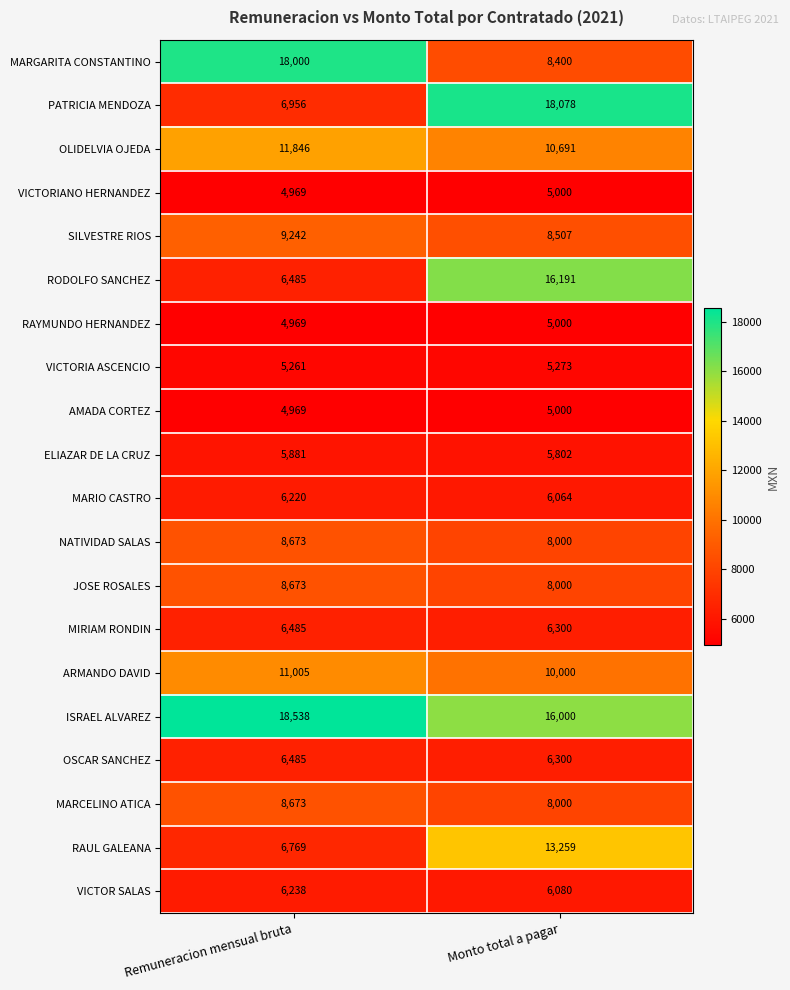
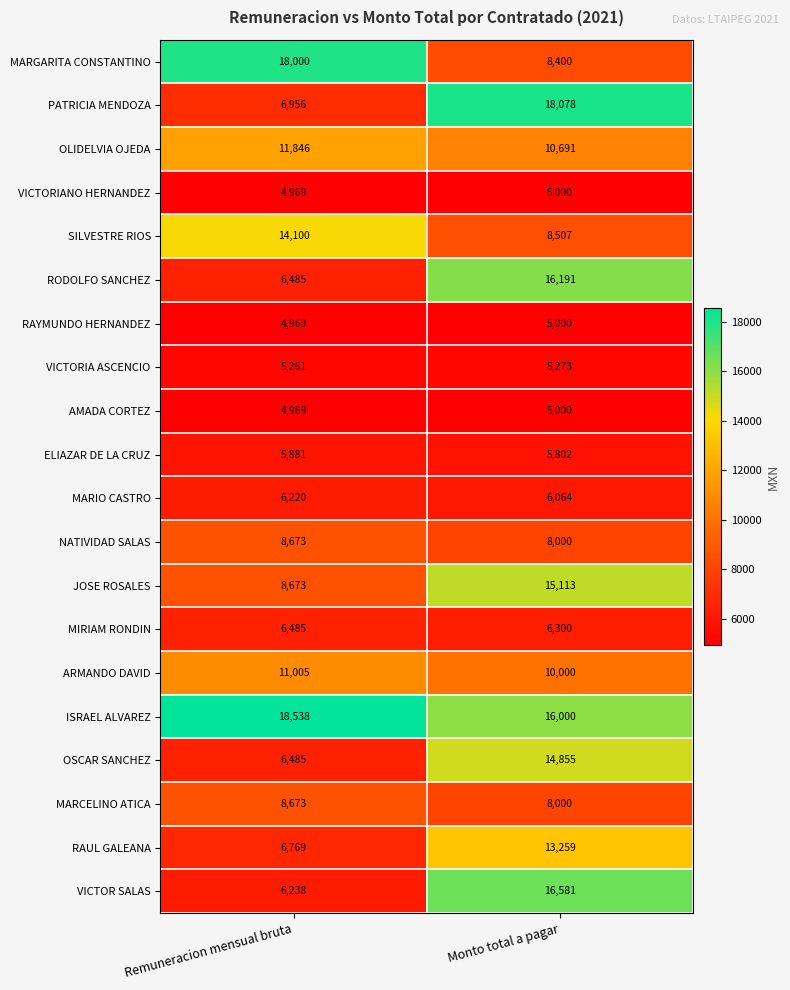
SILVESTRE RIOS, Remuneracion mensual bruta: 9,242 -> 14,100
JOSE ROSALES, Monto total a pagar: 8,000 -> 15,113
OSCAR SANCHEZ, Monto total a pagar: 6,300 -> 14,855
VICTOR SALAS, Monto total a pagar: 6,080 -> 16,581
